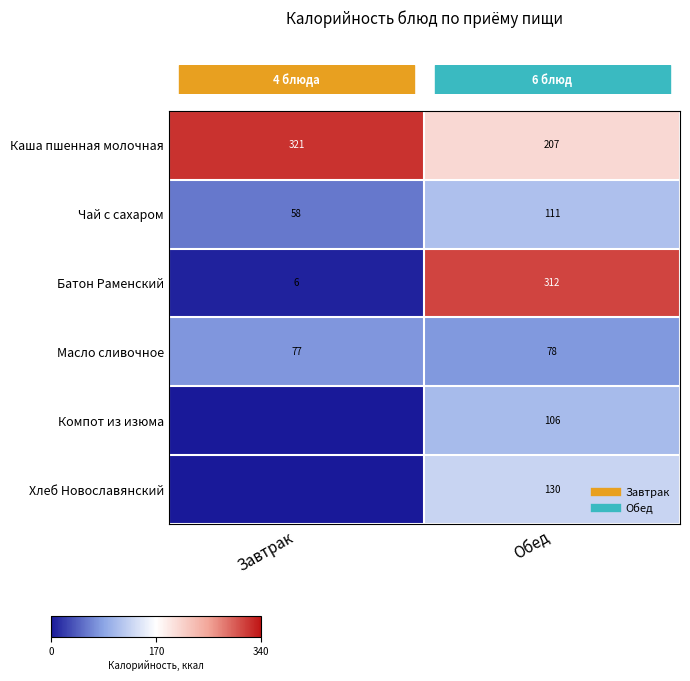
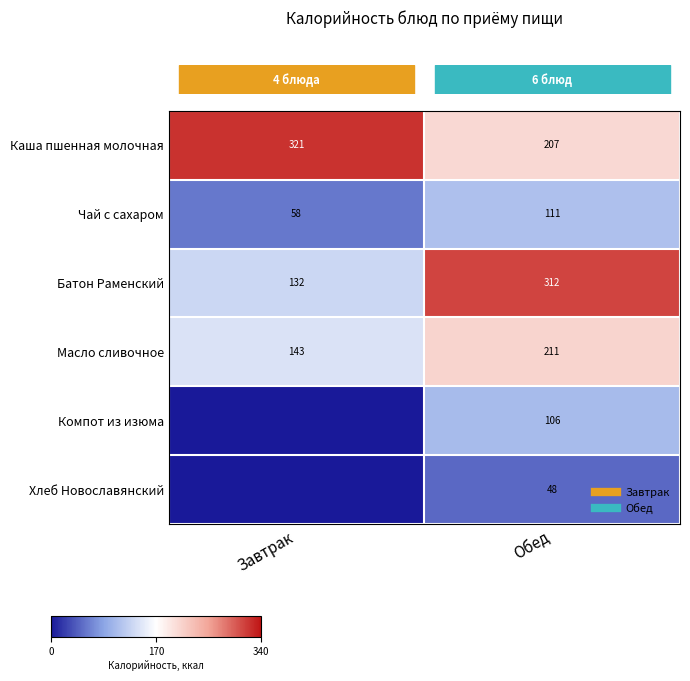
Батон Раменский, Завтрак: 6 -> 132
Масло сливочное, Завтрак: 77 -> 143
Масло сливочное, Обед: 78 -> 211
Хлеб Новославянский, Обед: 130 -> 48
